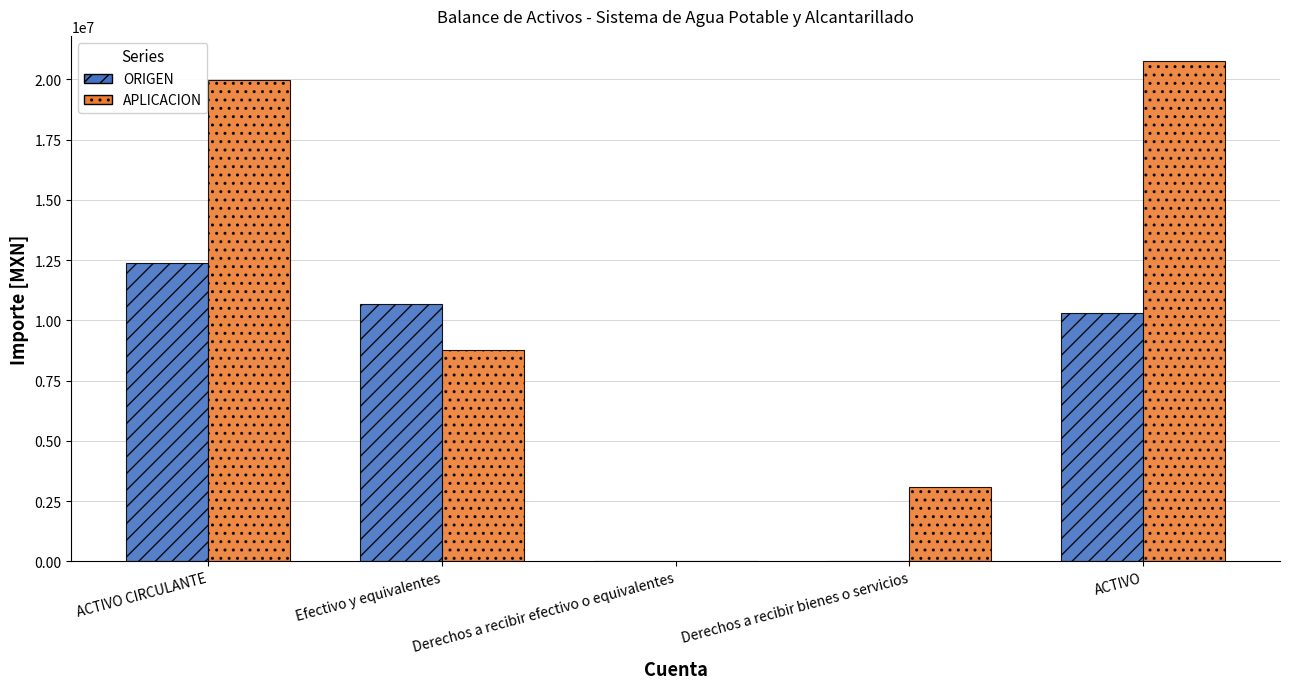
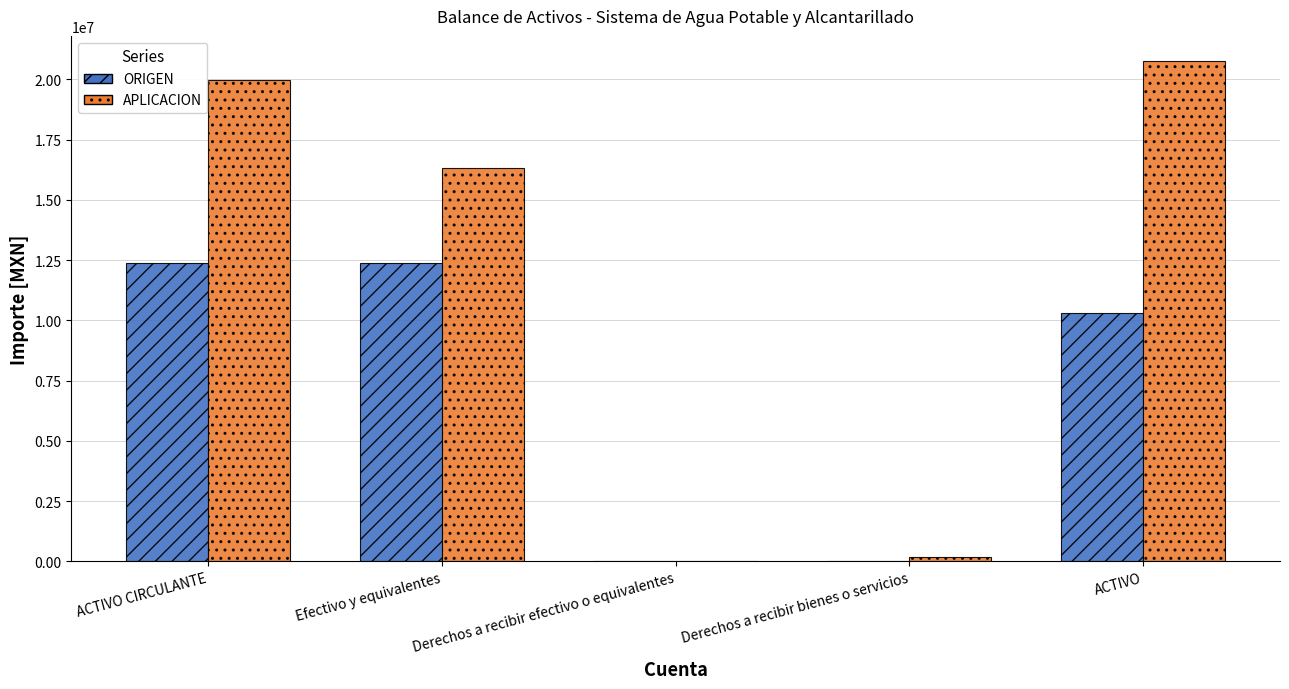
ORIGEN, Efectivo y equivalentes: 10700000 -> 12400000
APLICACION, Efectivo y equivalentes: 8800000 -> 16300000
APLICACION, Derechos a recibir bienes o servicios: 3100000 -> 200000
